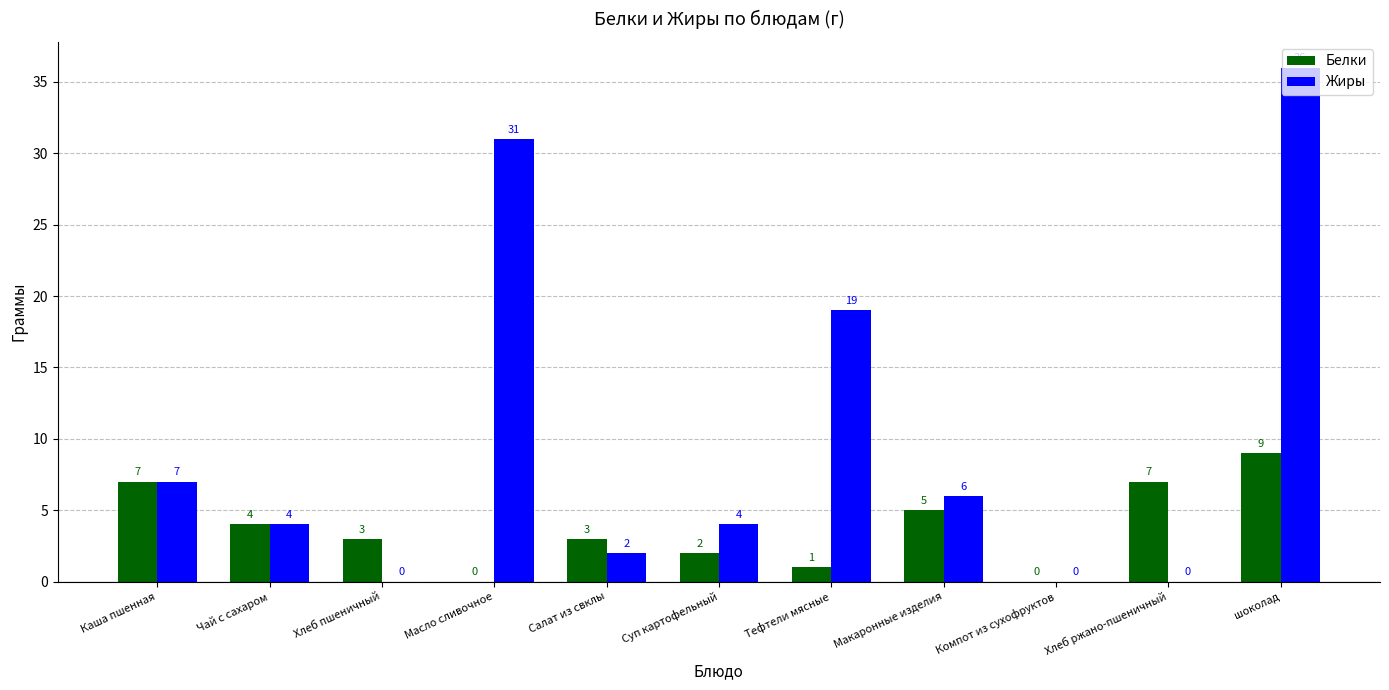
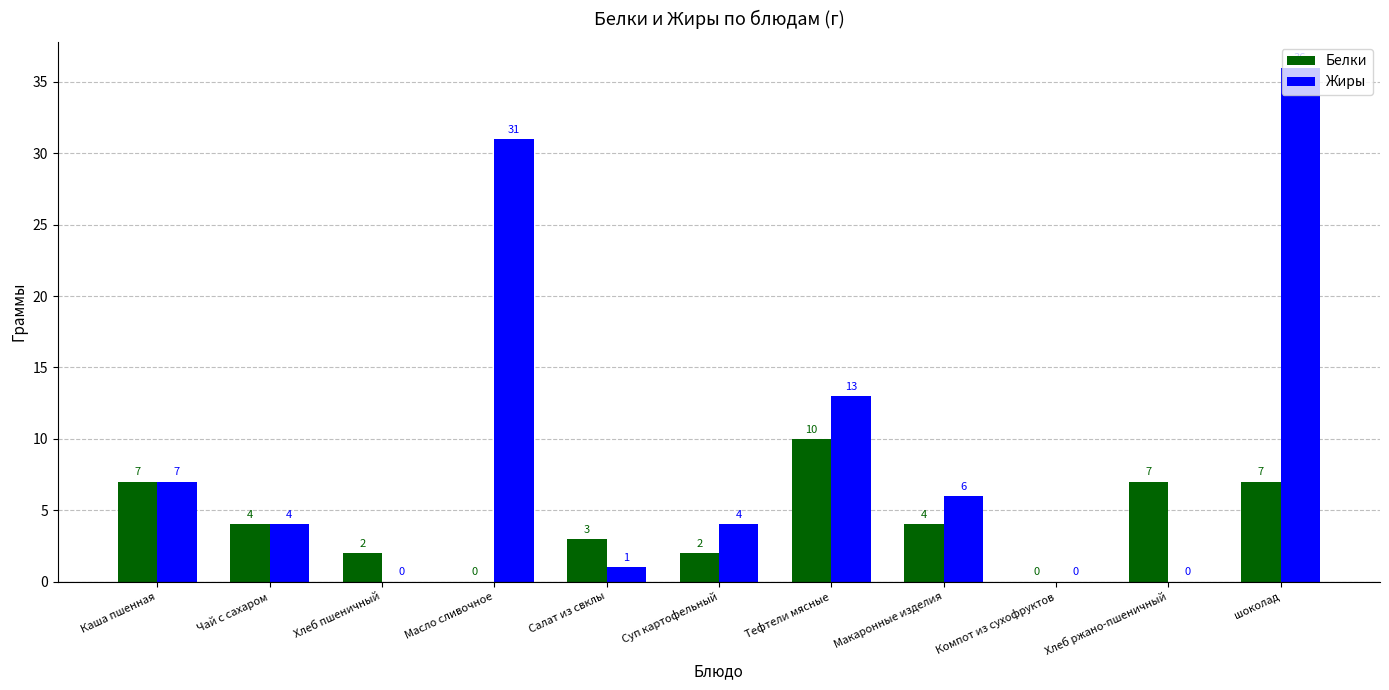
Белки, Хлеб пшеничный: 3 -> 2
Жиры, Салат из свклы: 2 -> 1
Белки, Тефтели мясные: 1 -> 10
Жиры, Тефтели мясные: 19 -> 13
Белки, Макаронные изделия: 5 -> 4
Белки, шоколад: 9 -> 7
